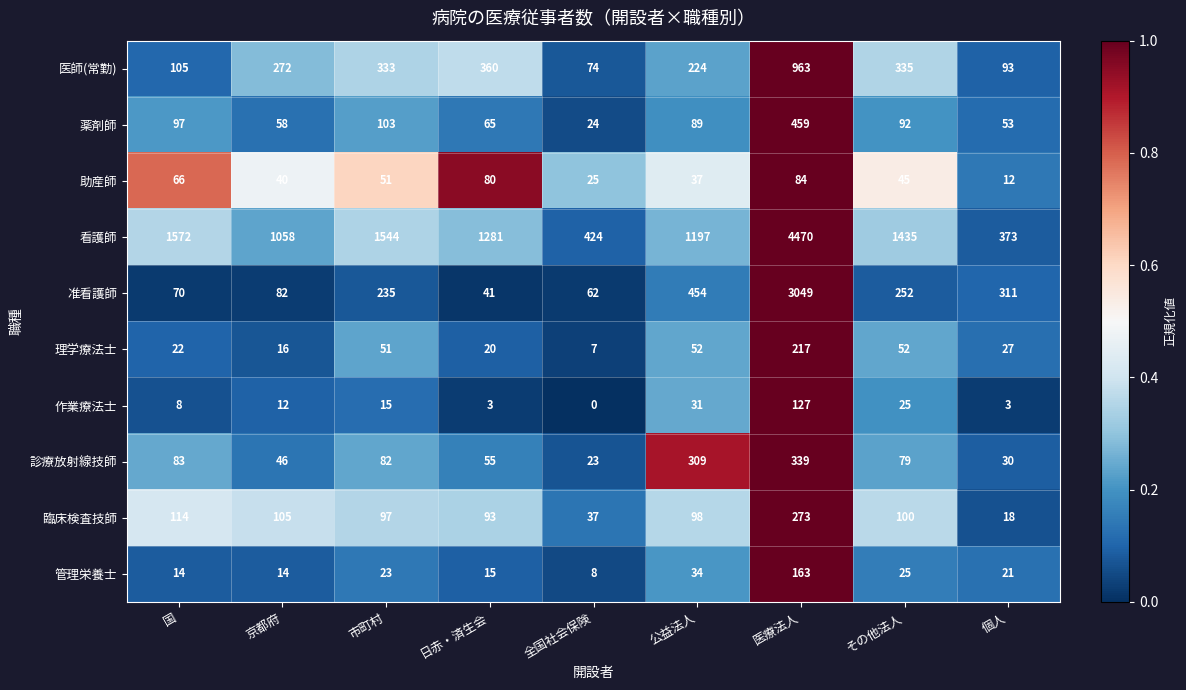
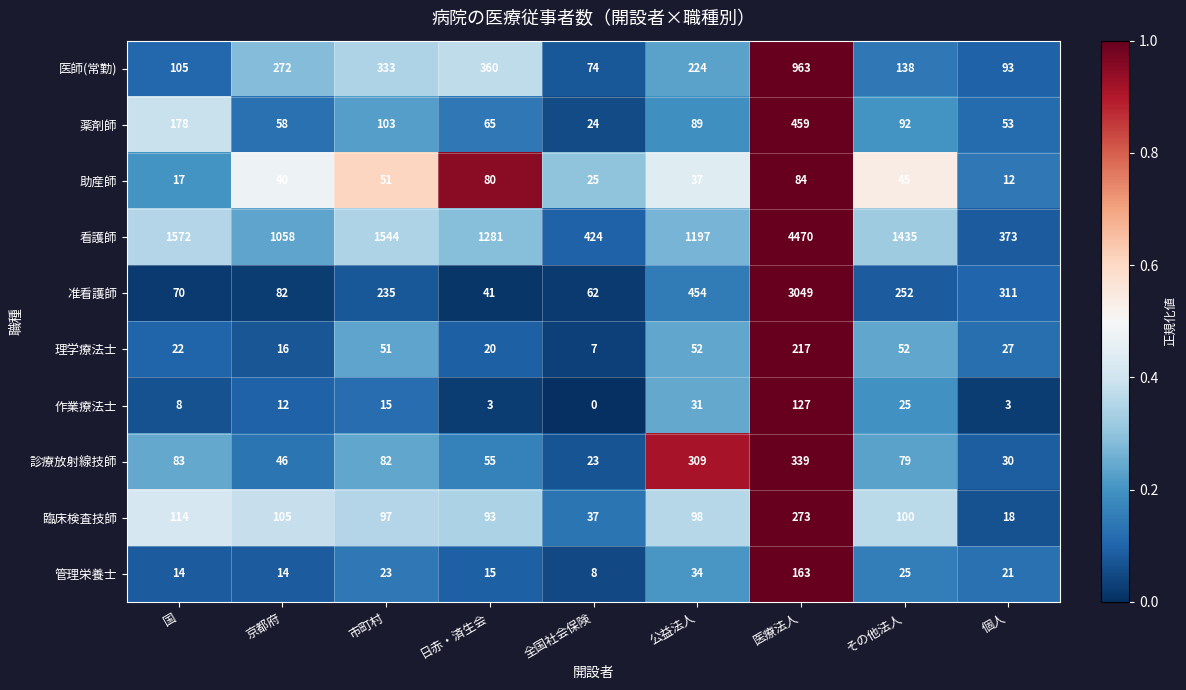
医師(常勤), その他法人: 335 -> 138
薬剤師, 国: 97 -> 178
助産師, 国: 66 -> 17
